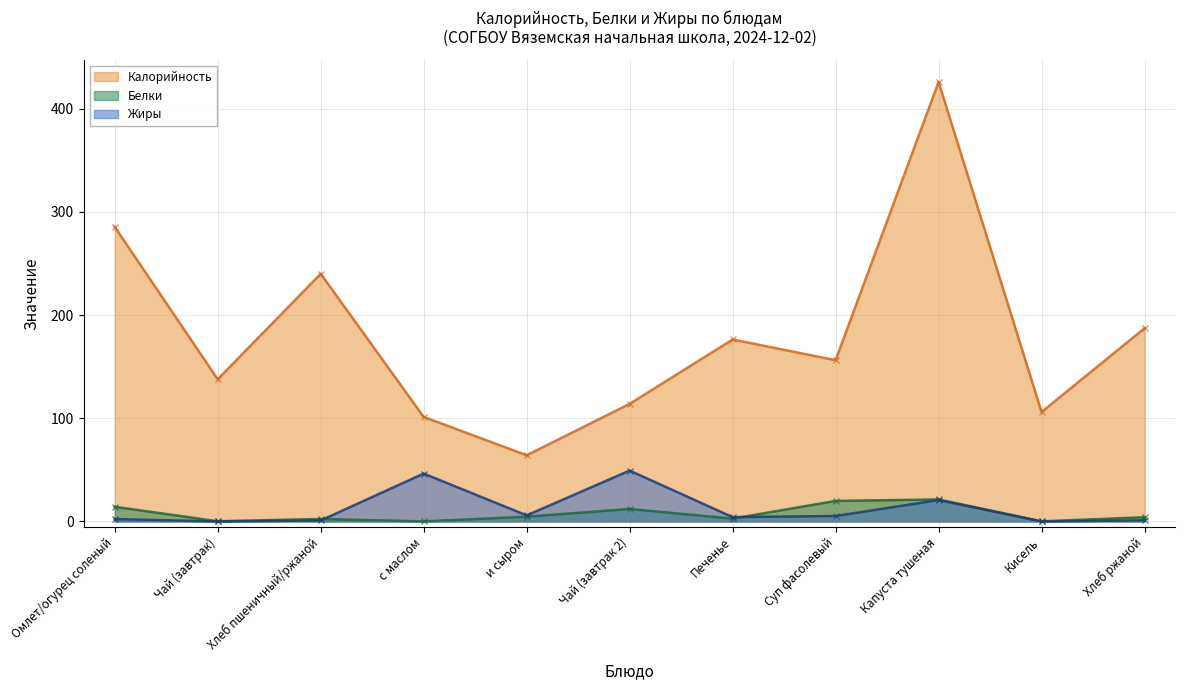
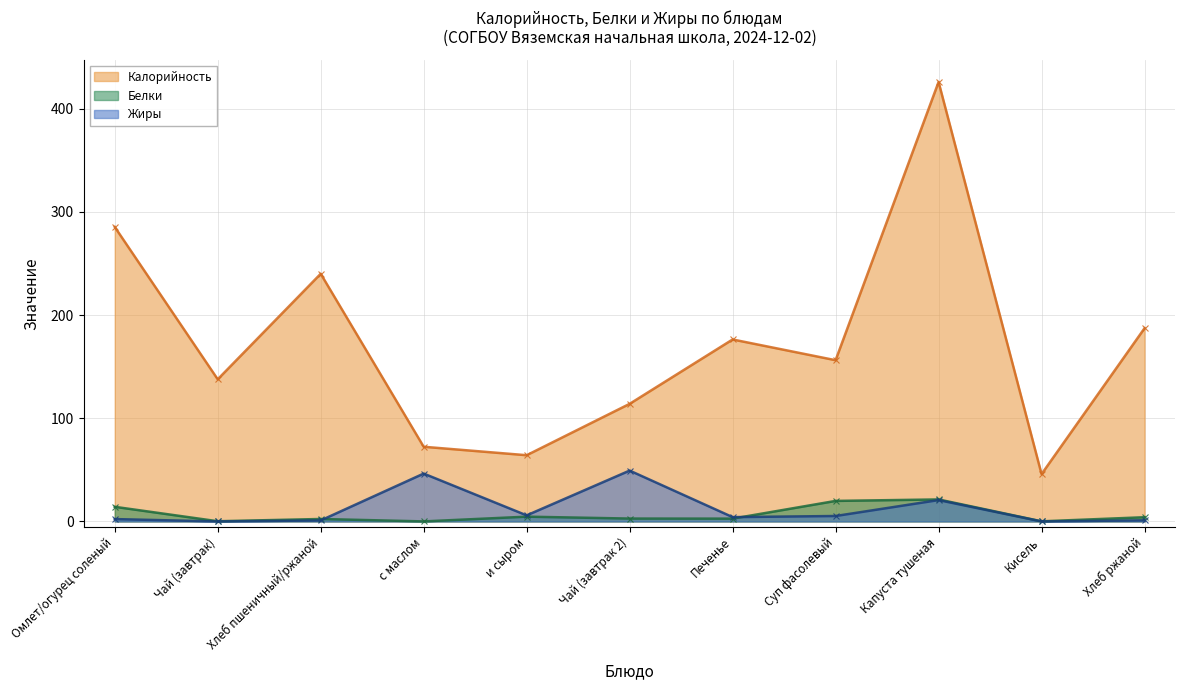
Калорийность, с маслом: 101 -> 72
Белки, Чай (завтрак 2): 12 -> 3
Калорийность, Кисель: 106 -> 46
